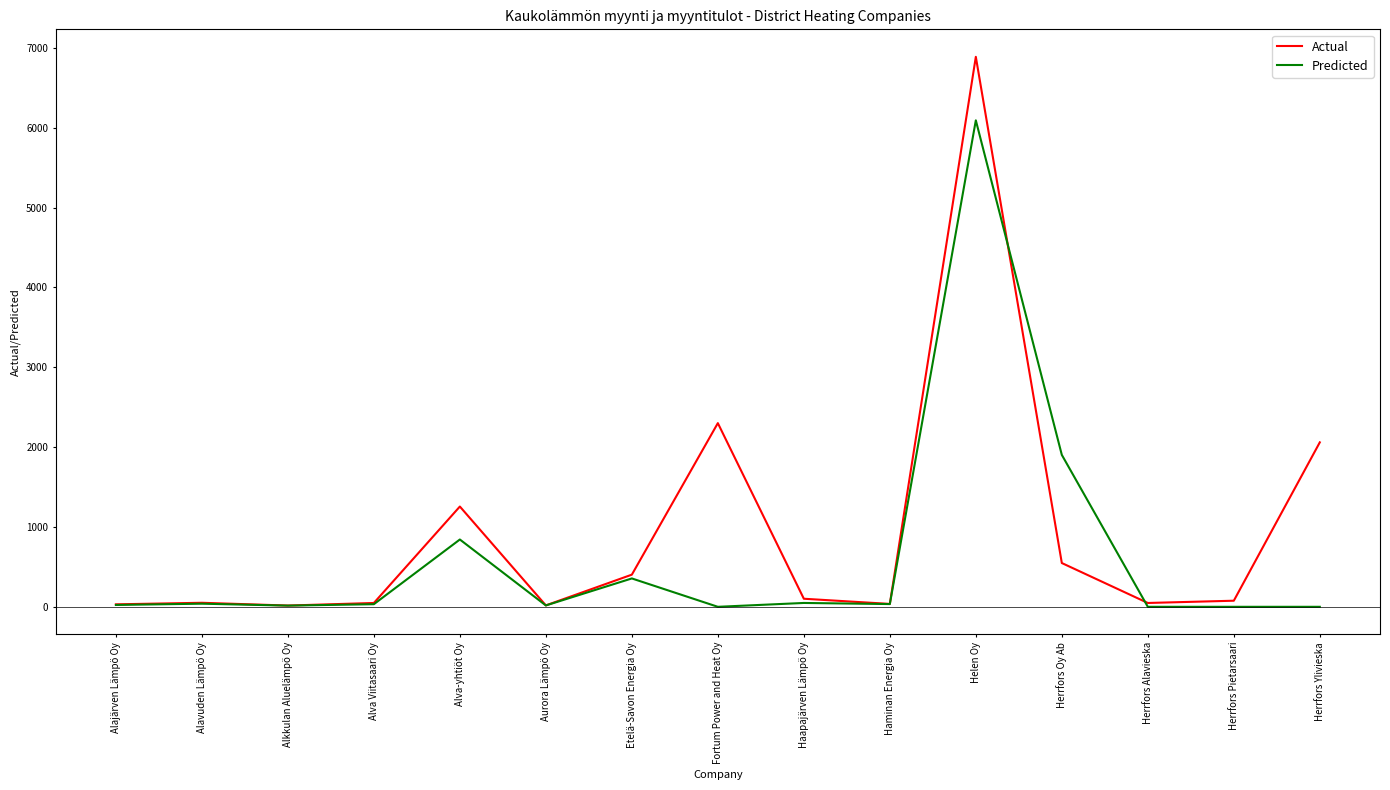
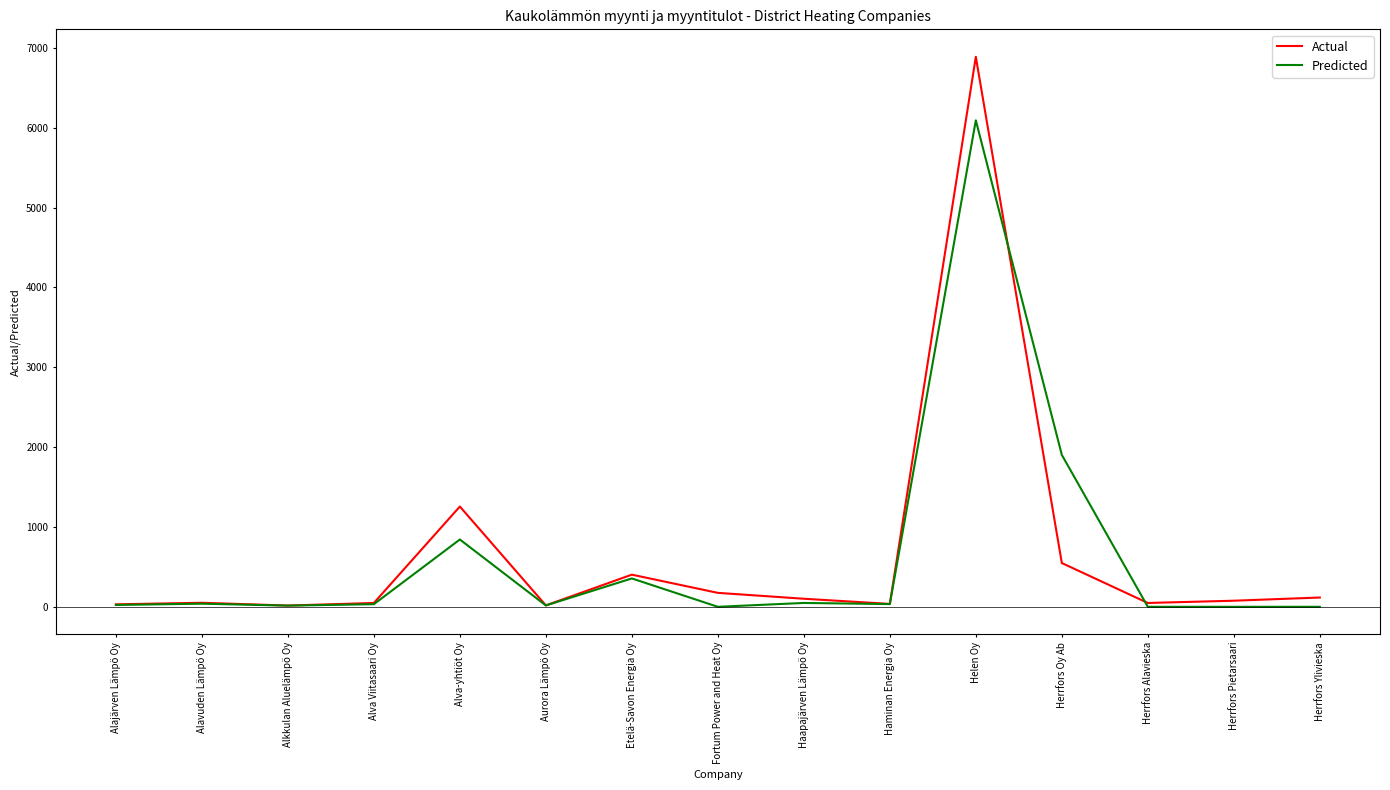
Actual, Fortum Power and Heat Oy: 2300 -> 200
Actual, Herrfors Ylivieska: 2100 -> 100
